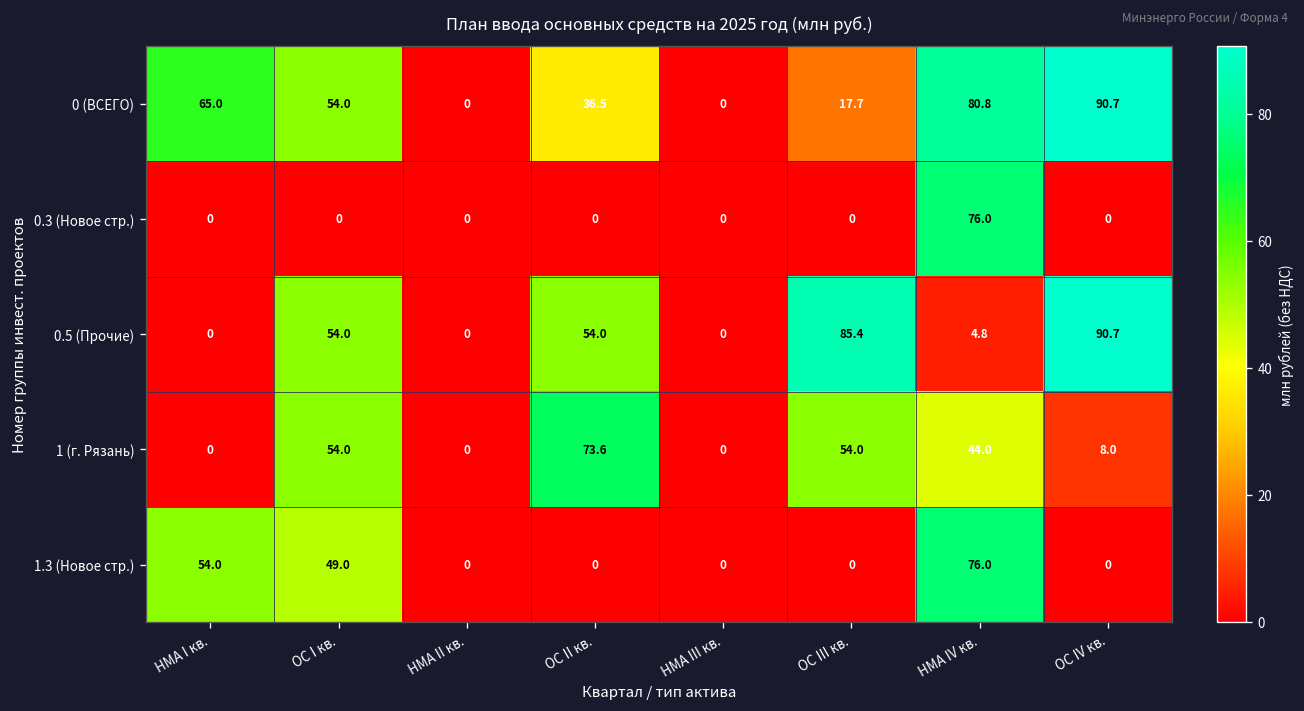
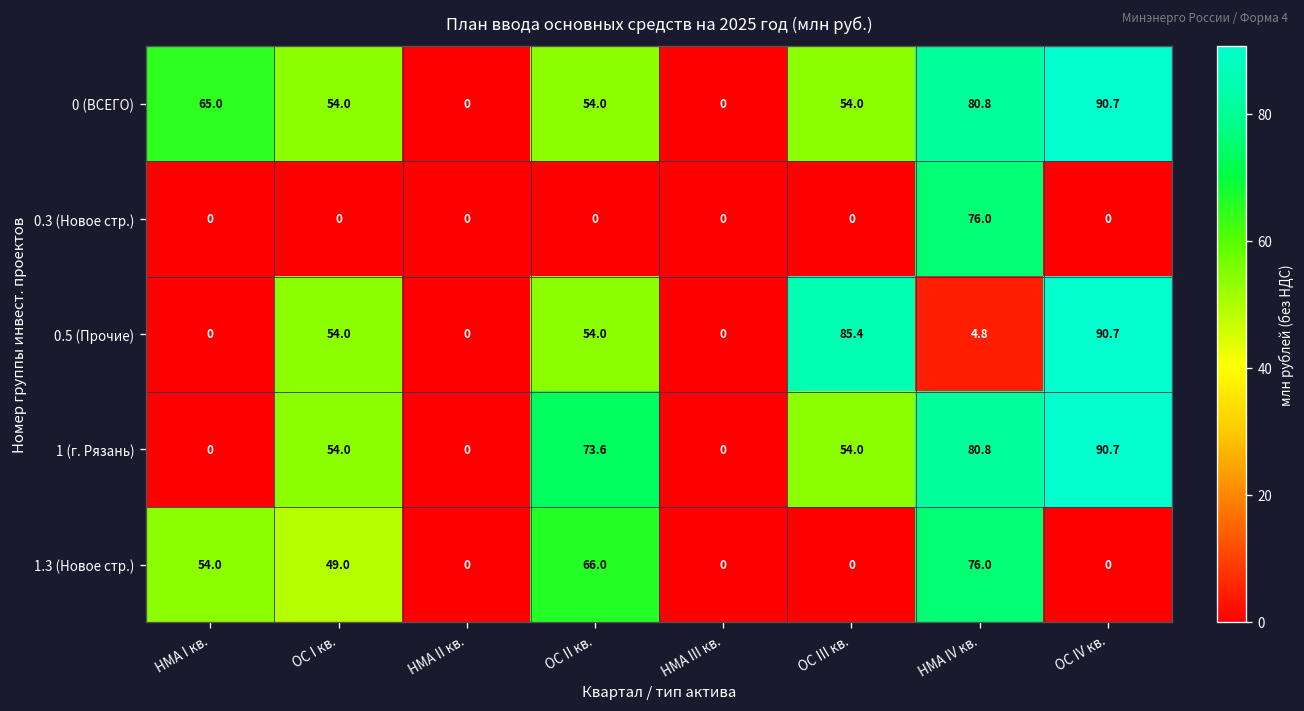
0 (ВСЕГО), ОС II кв.: 36.5 -> 54.0
0 (ВСЕГО), ОС III кв.: 17.7 -> 54.0
1 (г. Рязань), НМА IV кв.: 44.0 -> 80.8
1 (г. Рязань), ОС IV кв.: 8.0 -> 90.7
1.3 (Новое стр.), ОС II кв.: 0 -> 66.0
